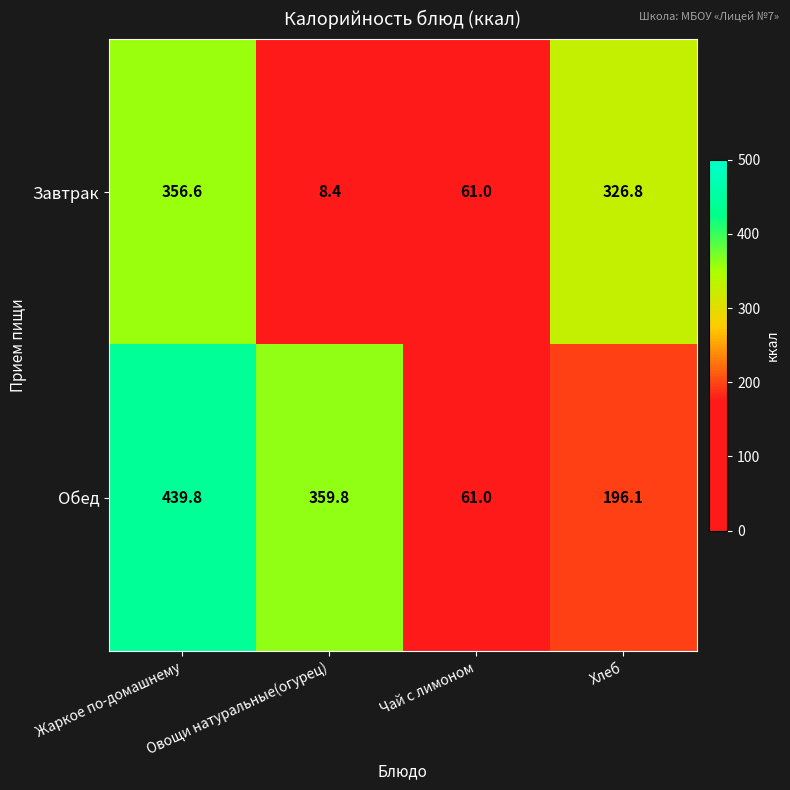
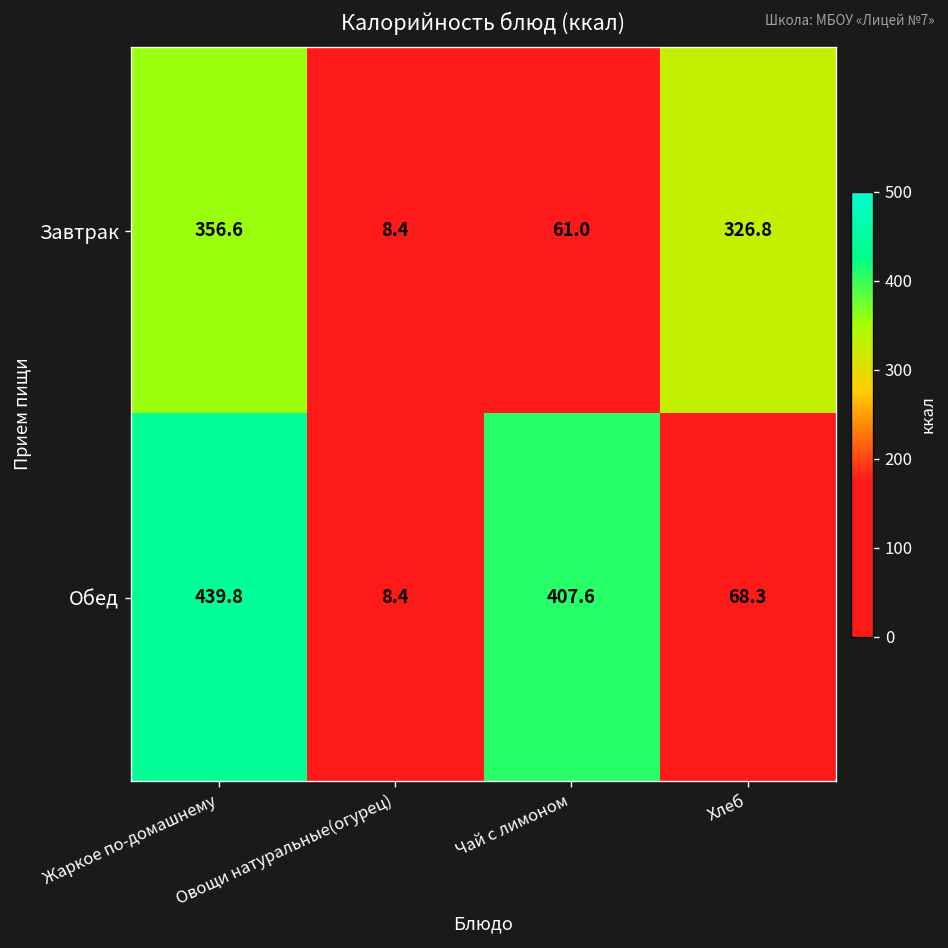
Обед, Овощи натуральные(огурец): 359.8 -> 8.4
Обед, Чай с лимоном: 61.0 -> 407.6
Обед, Хлеб: 196.1 -> 68.3
